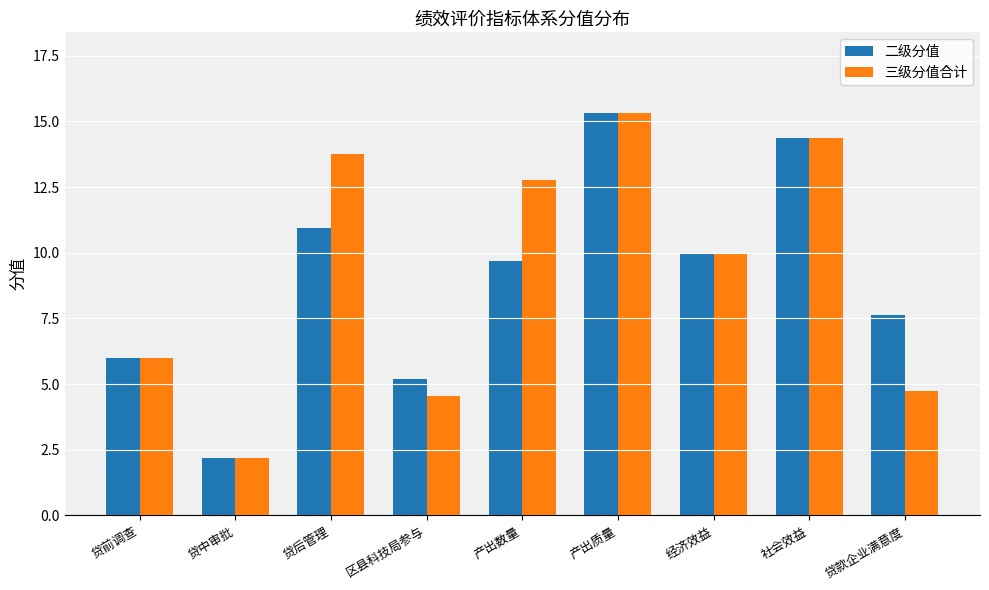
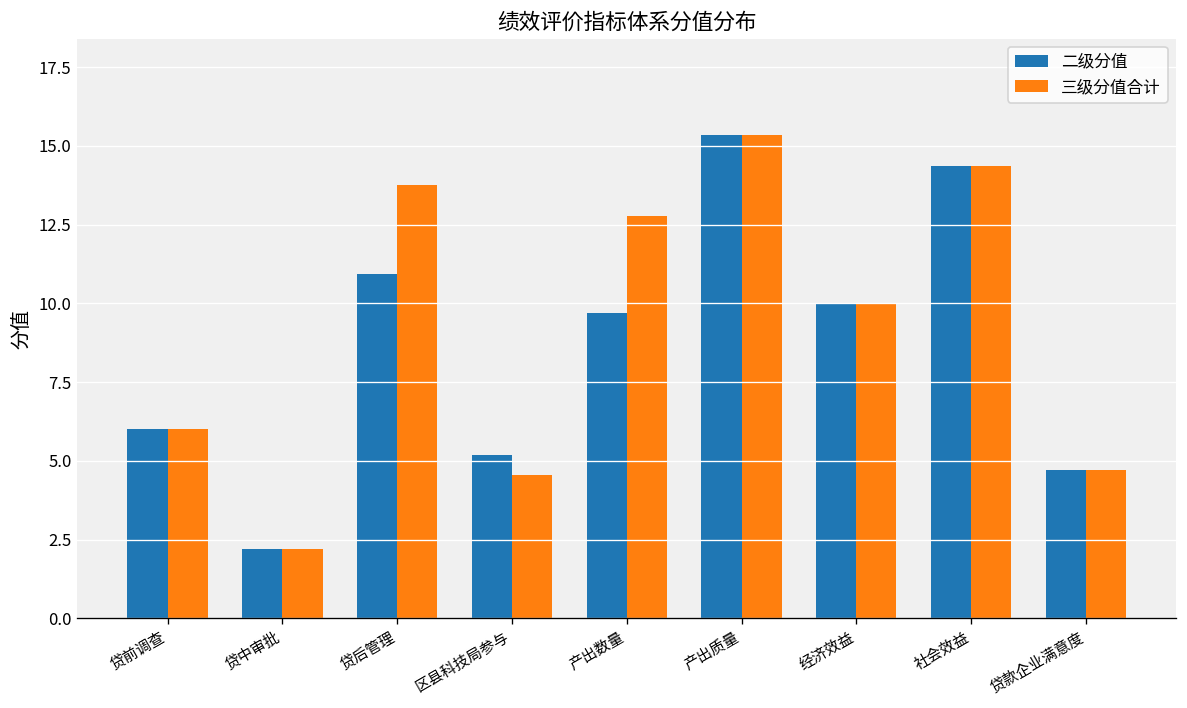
二级分值, 贷款企业满意度: 7.6 -> 4.7
